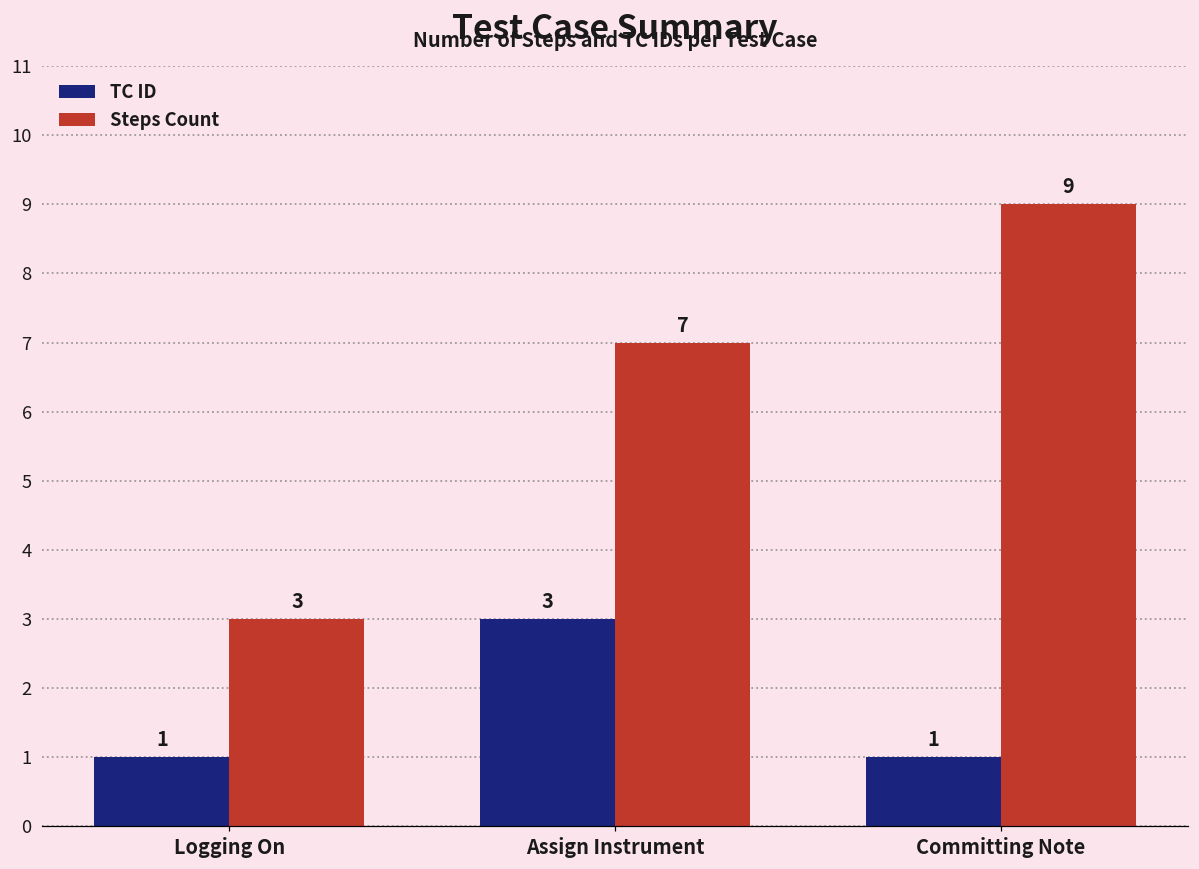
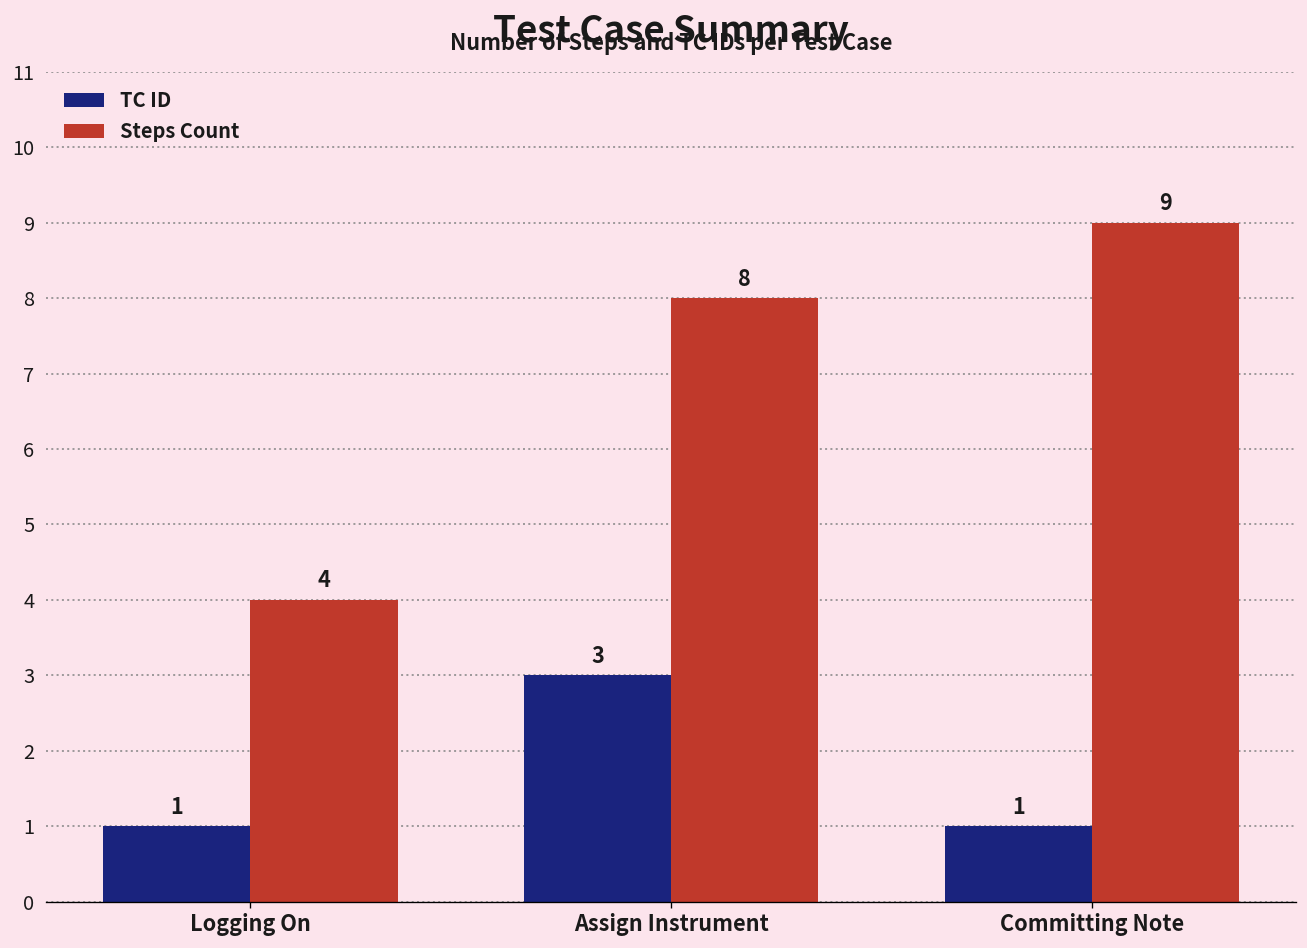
Steps Count, Logging On: 3 -> 4
Steps Count, Assign Instrument: 7 -> 8
